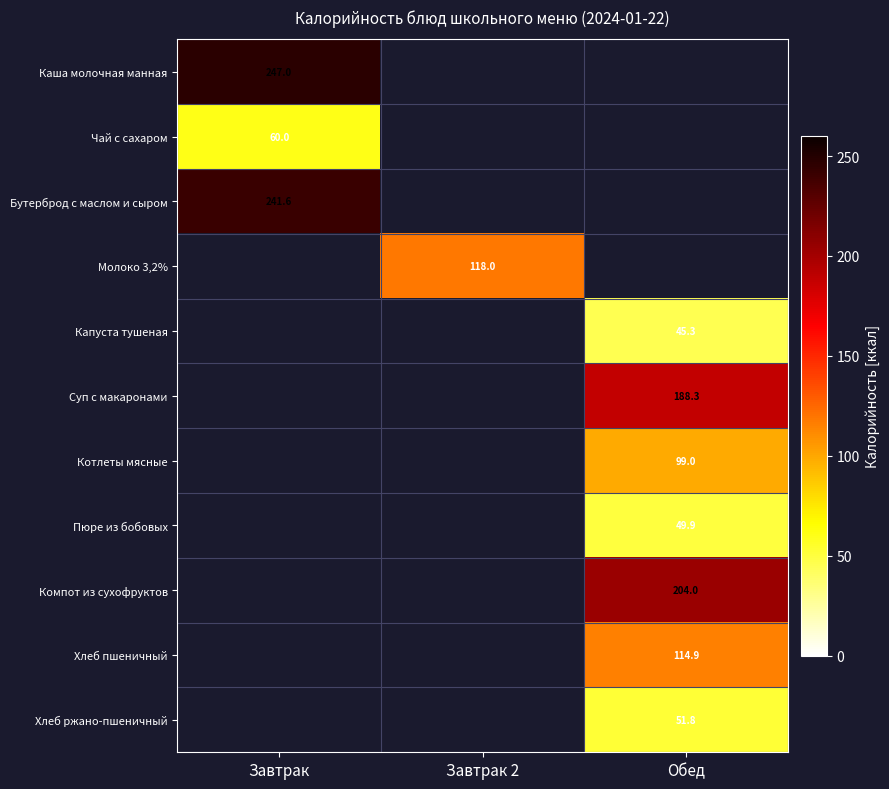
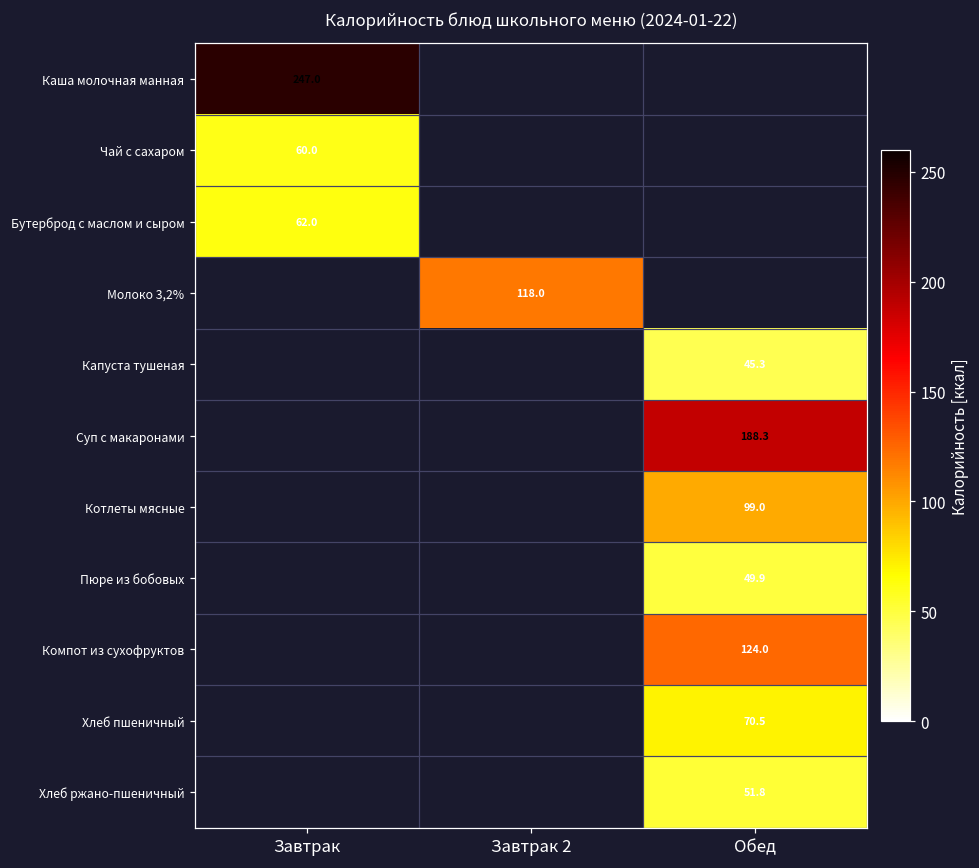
Бутерброд с маслом и сыром, Завтрак: 241.6 -> 62.0
Компот из сухофруктов, Обед: 204.0 -> 124.0
Хлеб пшеничный, Обед: 114.9 -> 70.5
